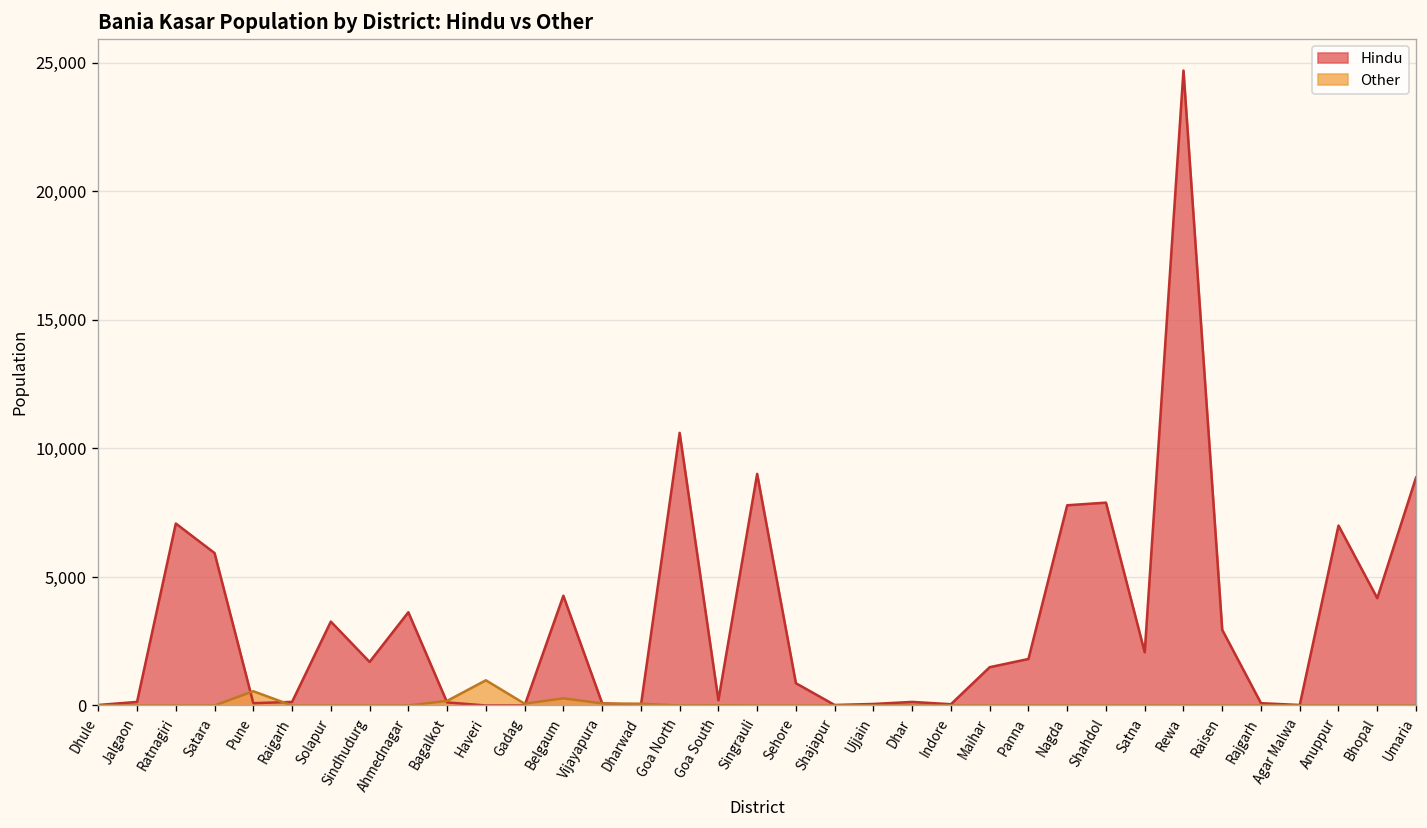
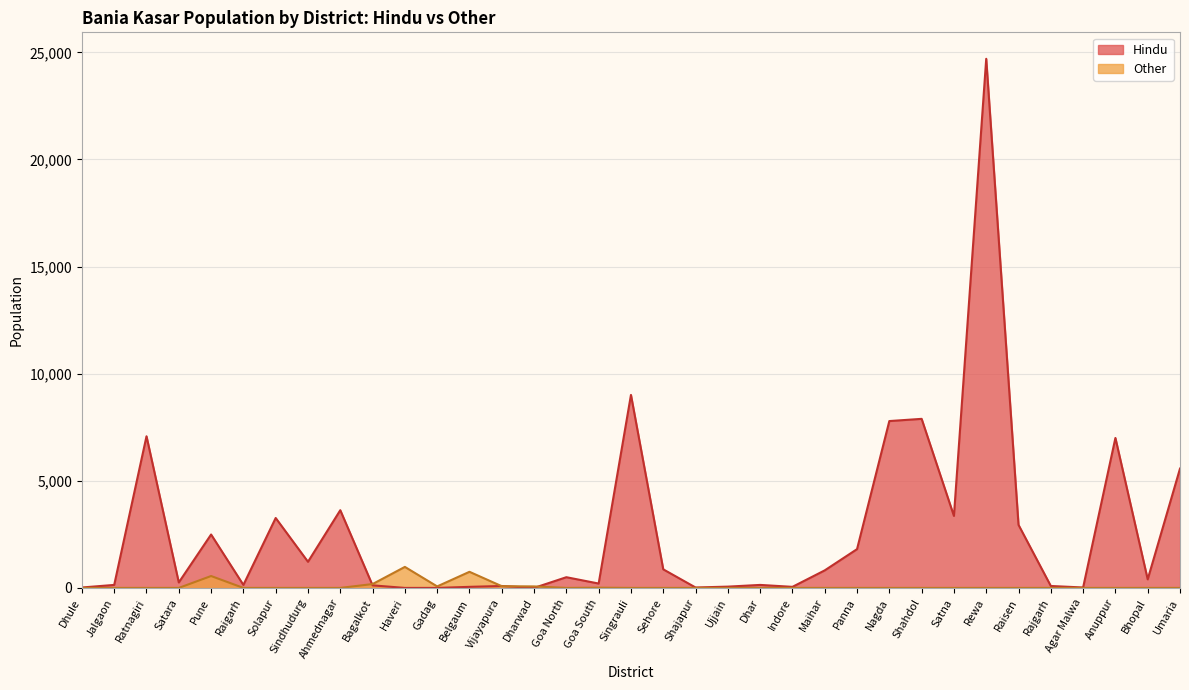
Hindu, Satara: 5,900 -> 300
Hindu, Pune: 100 -> 2,500
Hindu, Sindhudurg: 1,700 -> 1,200
Hindu, Belgaum: 4,300 -> 100
Other, Belgaum: 300 -> 800
Hindu, Goa North: 10,600 -> 500
Hindu, Maihar: 1,500 -> 800
Hindu, Satna: 2,100 -> 3,400
Hindu, Bhopal: 4,200 -> 400
Hindu, Umaria: 8,900 -> 5,600
